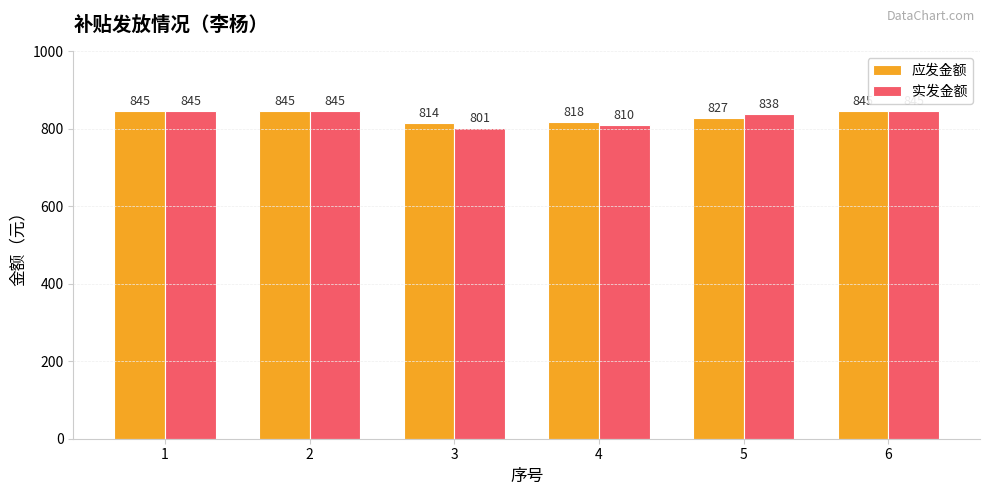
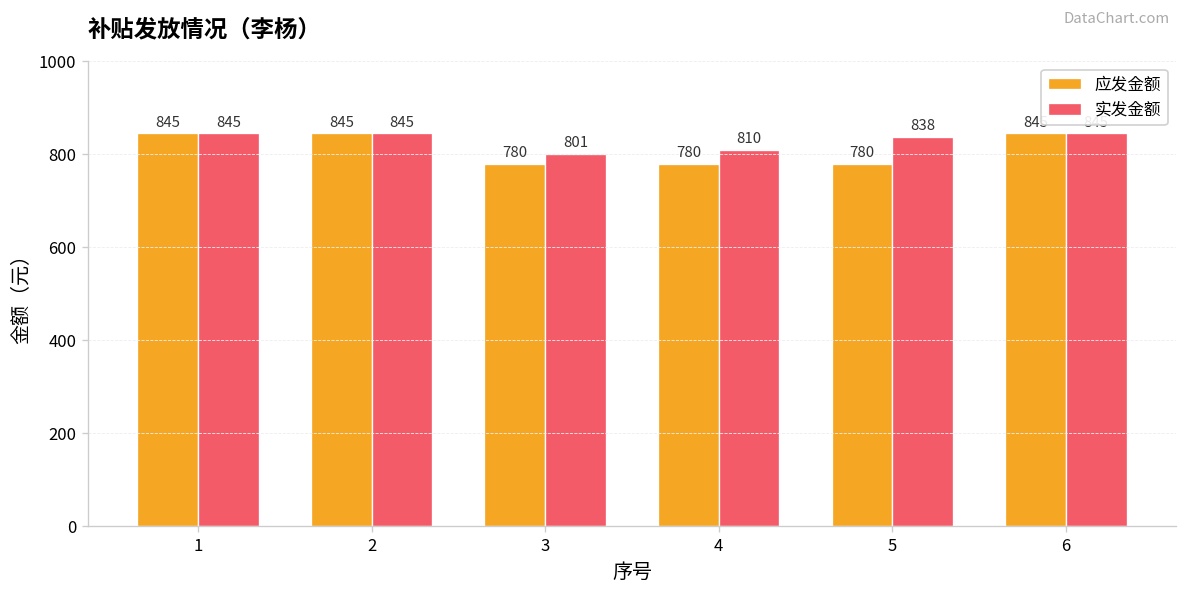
应发金额, 3: 814 -> 780
应发金额, 4: 818 -> 780
应发金额, 5: 827 -> 780
